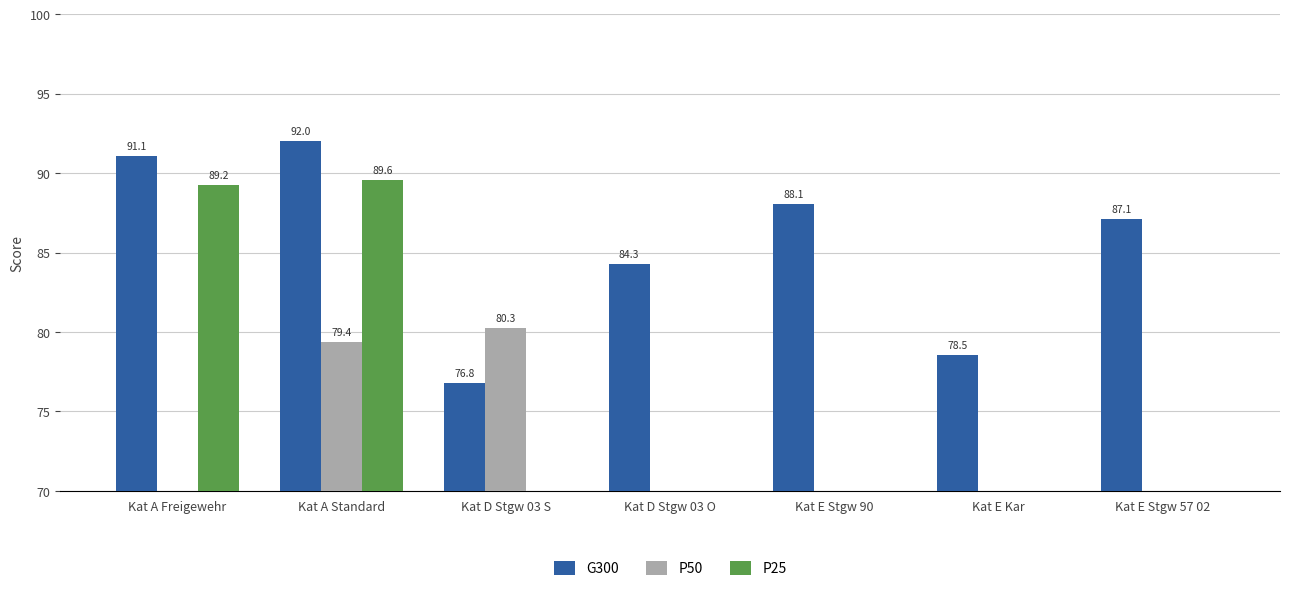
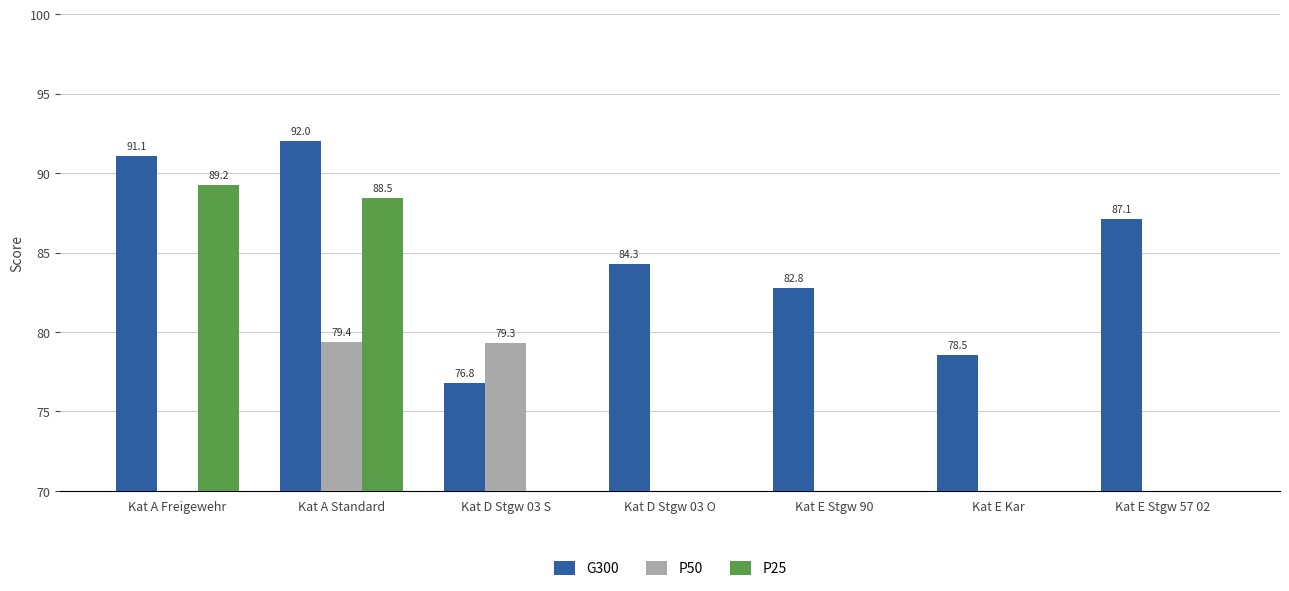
P25, Kat A Standard: 89.6 -> 88.5
P50, Kat D Stgw 03 S: 80.3 -> 79.3
G300, Kat E Stgw 90: 88.1 -> 82.8
